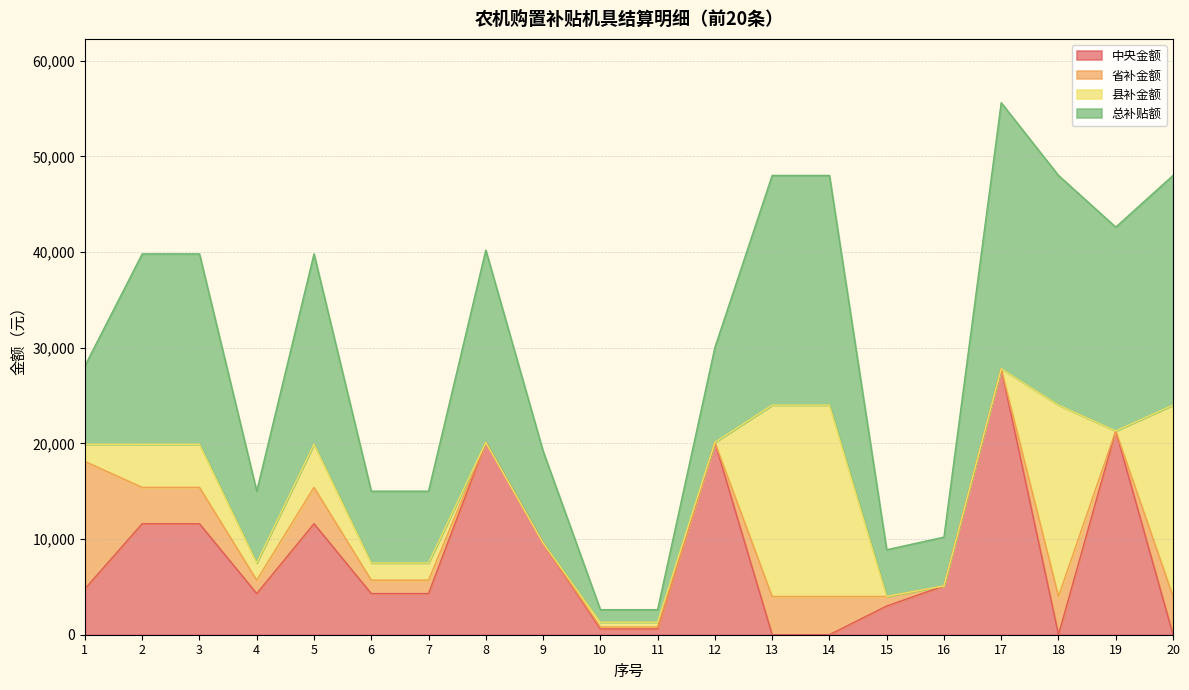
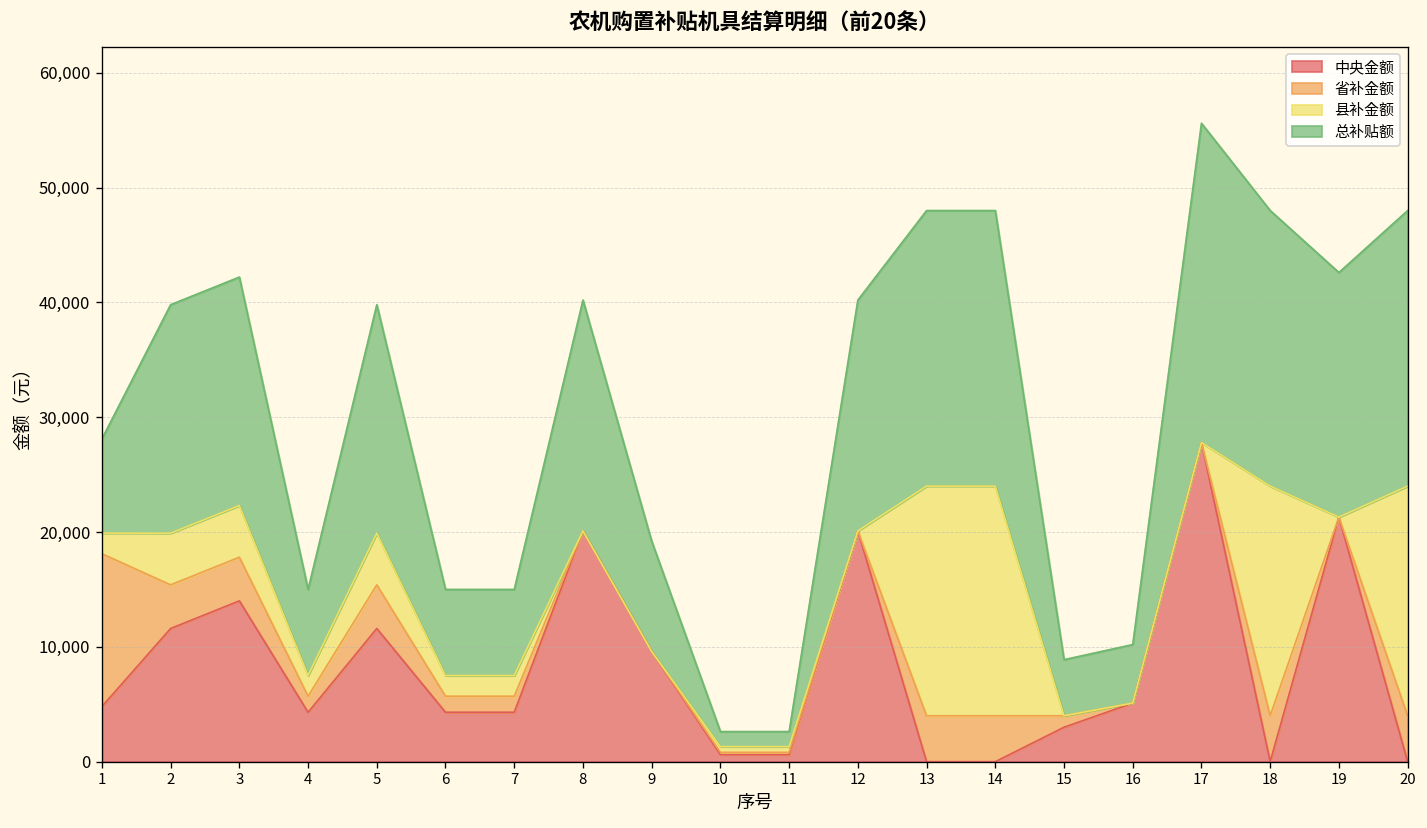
中央金额, 3: 12,000 -> 14,000
总补贴额, 12: 10,000 -> 20,000
